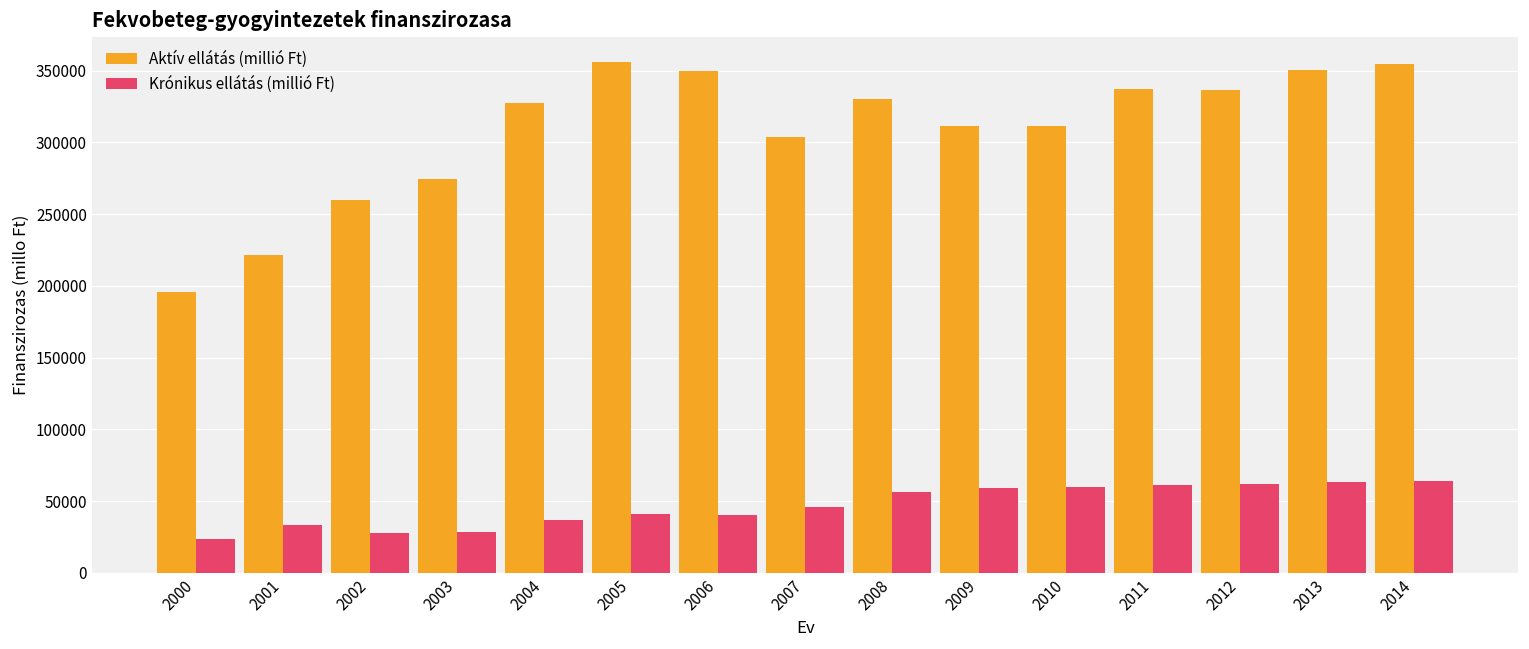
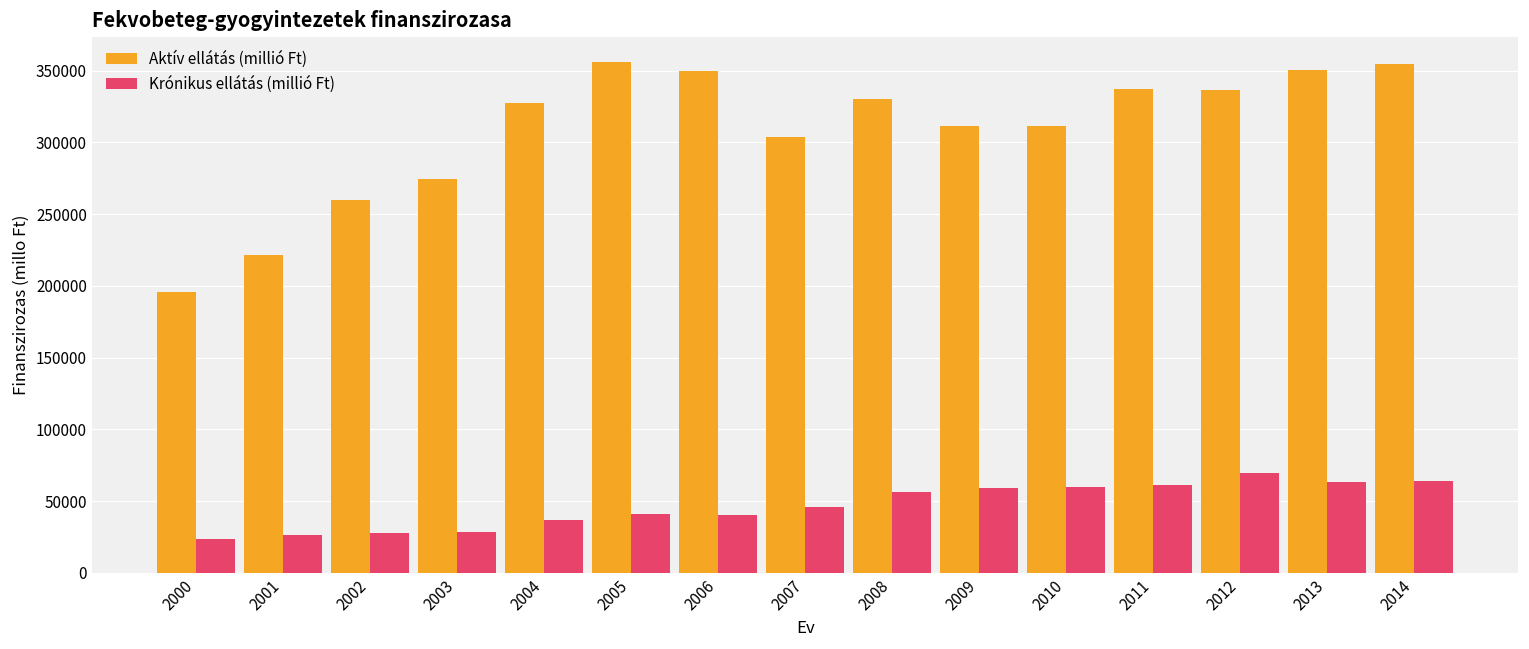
Krónikus ellátás (millió Ft), 2001: 33000 -> 26000
Krónikus ellátás (millió Ft), 2012: 62000 -> 69000
